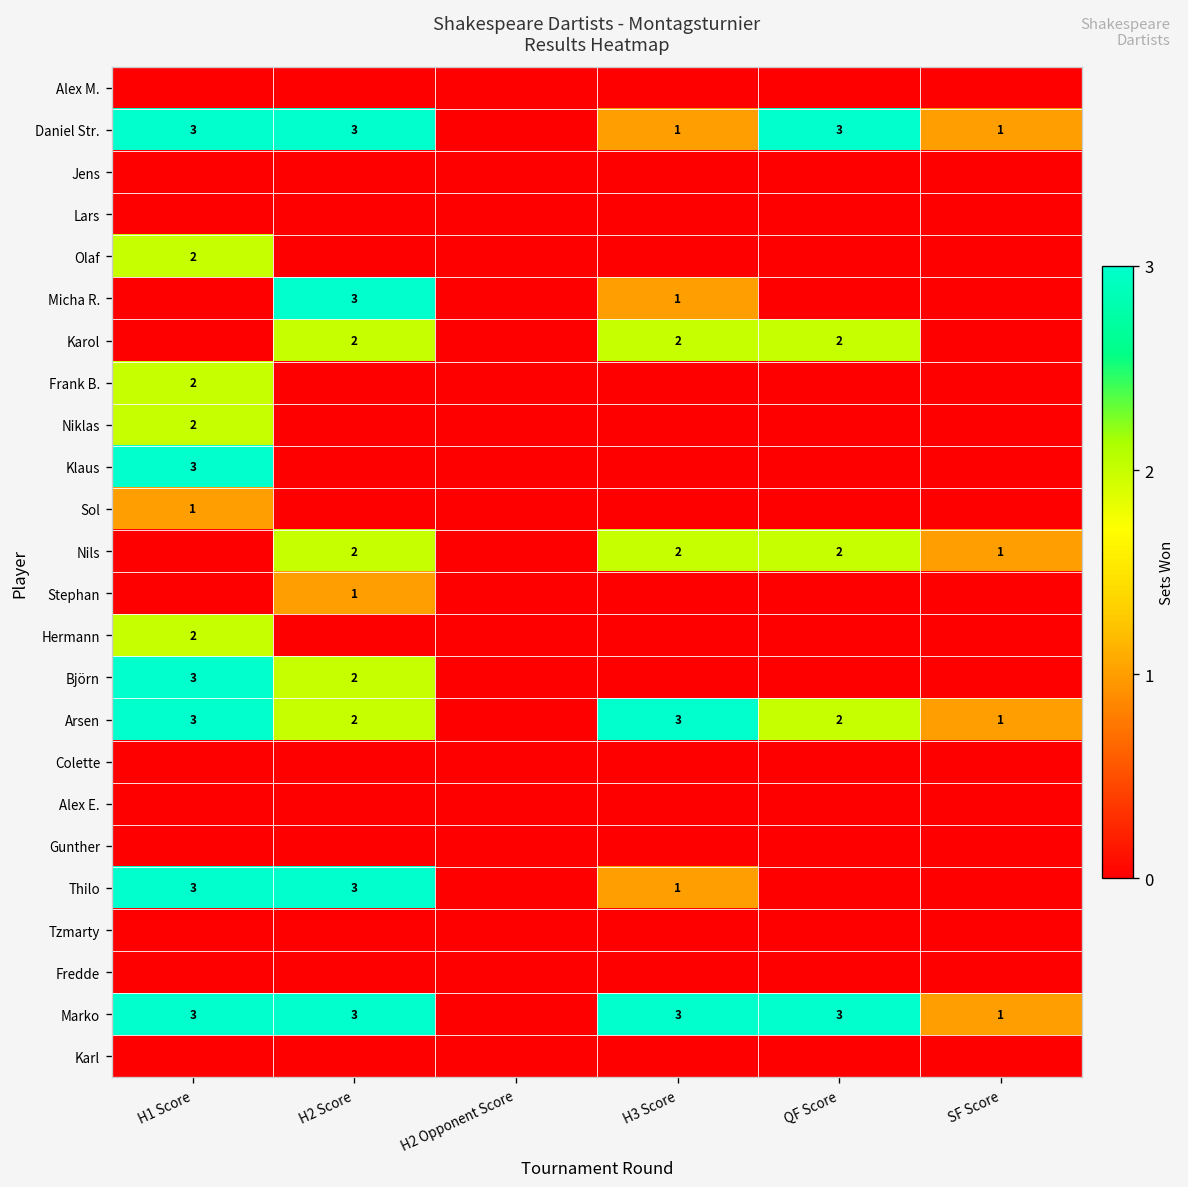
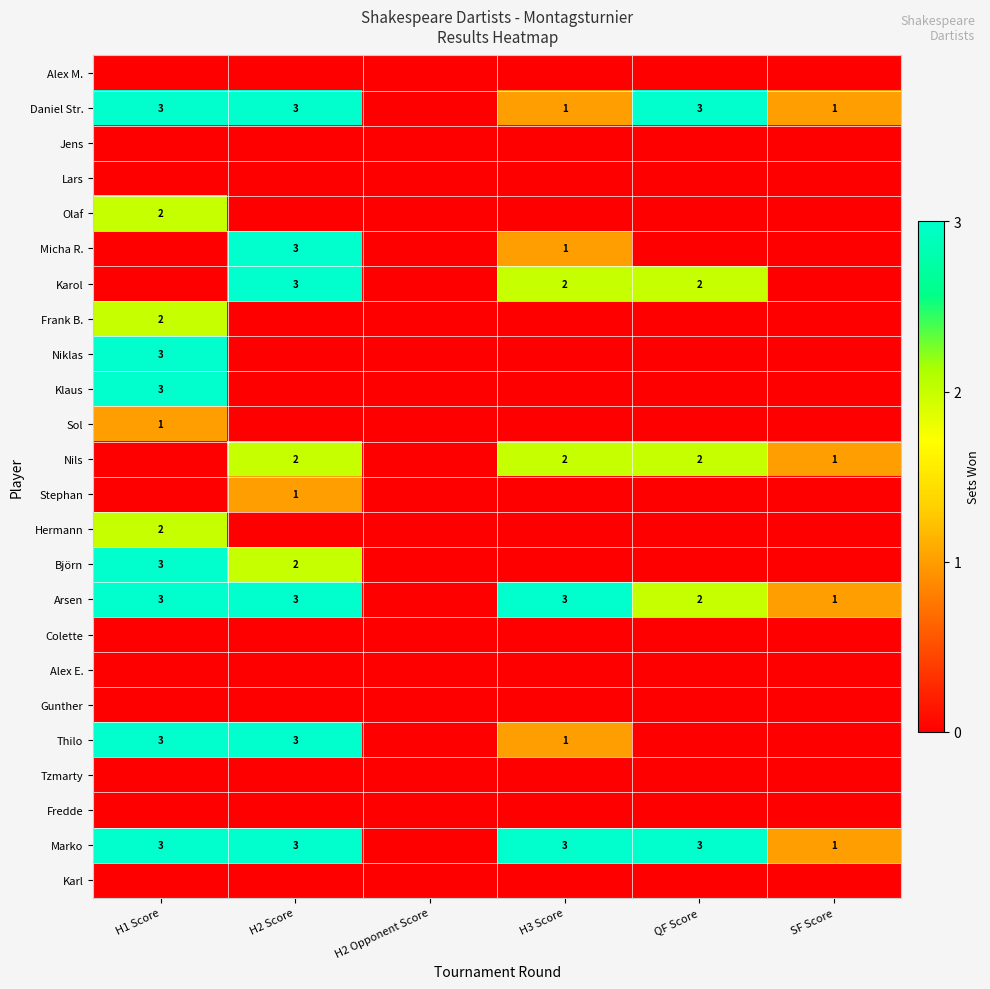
Karol, H2 Score: 2 -> 3
Niklas, H1 Score: 2 -> 3
Arsen, H2 Score: 2 -> 3
